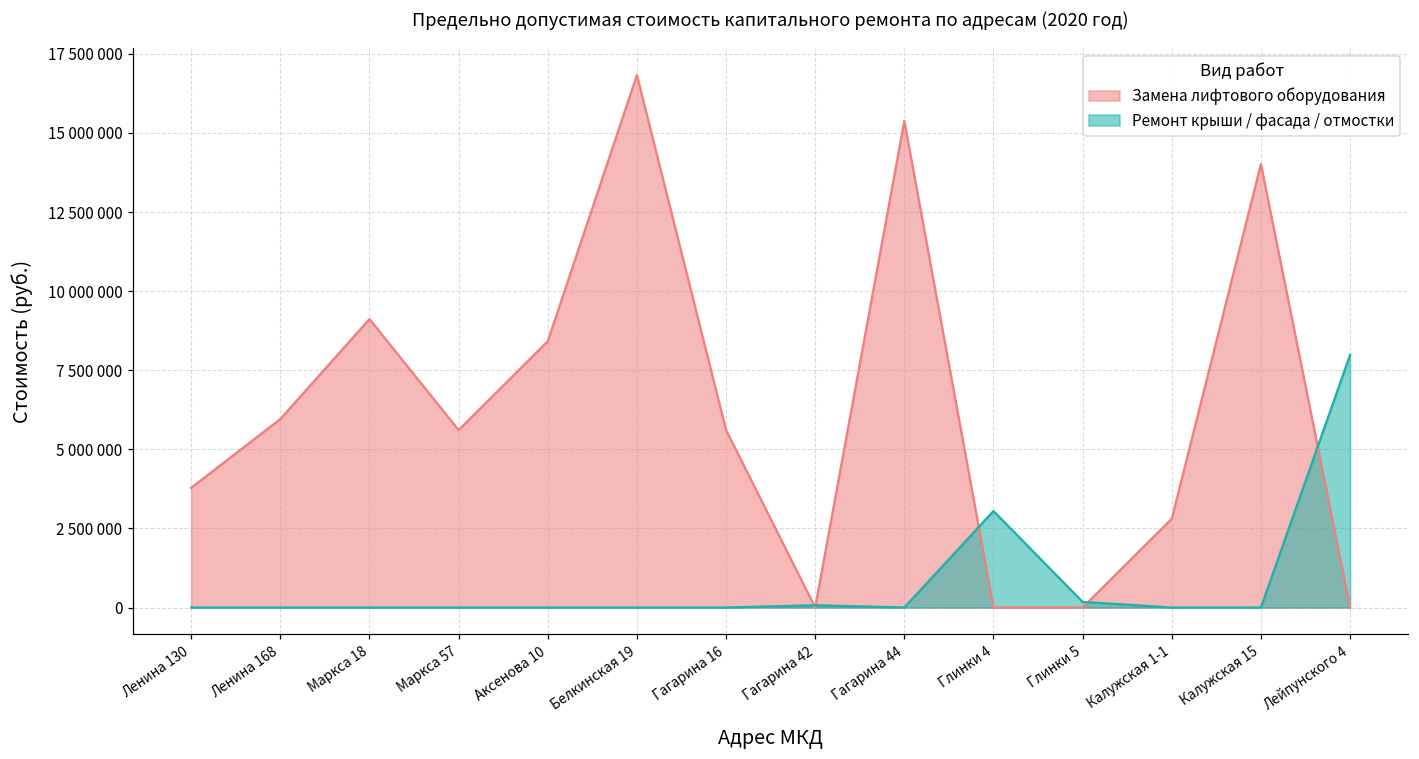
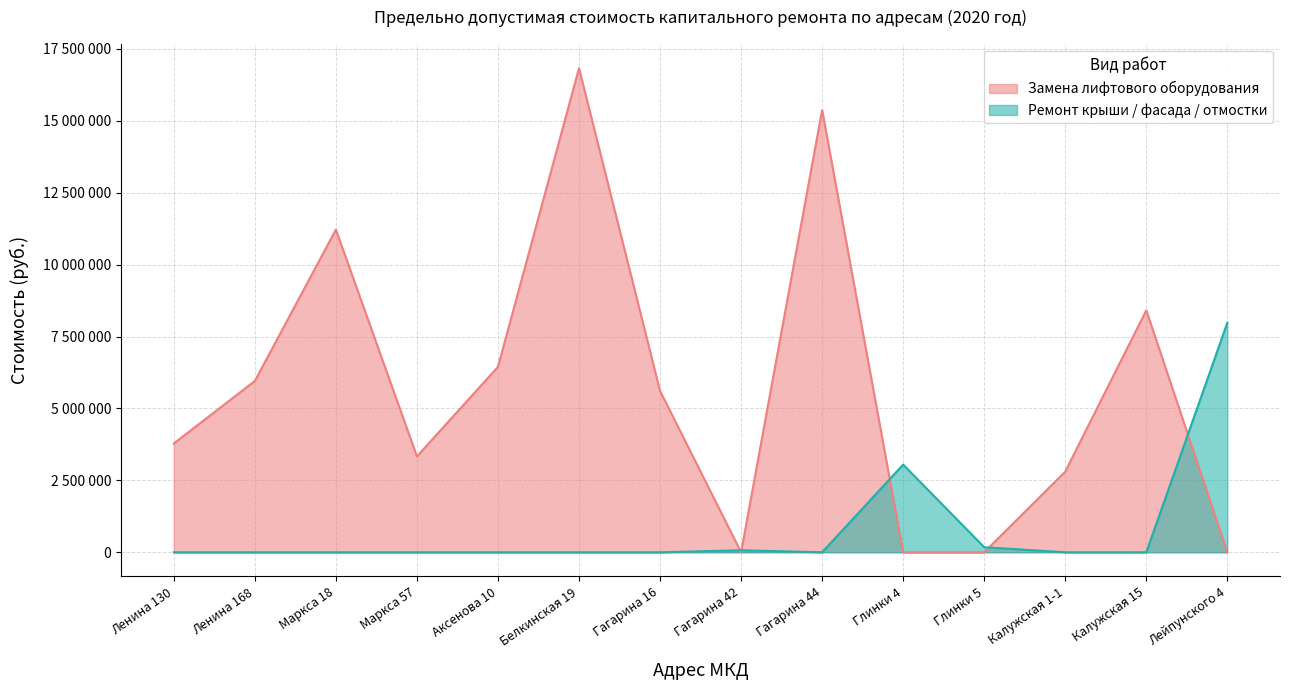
Замена лифтового оборудования, Маркса 18: 9100000 -> 11200000
Замена лифтового оборудования, Маркса 57: 5600000 -> 3300000
Замена лифтового оборудования, Аксенова 10: 8400000 -> 6400000
Замена лифтового оборудования, Калужская 15: 14000000 -> 8400000
